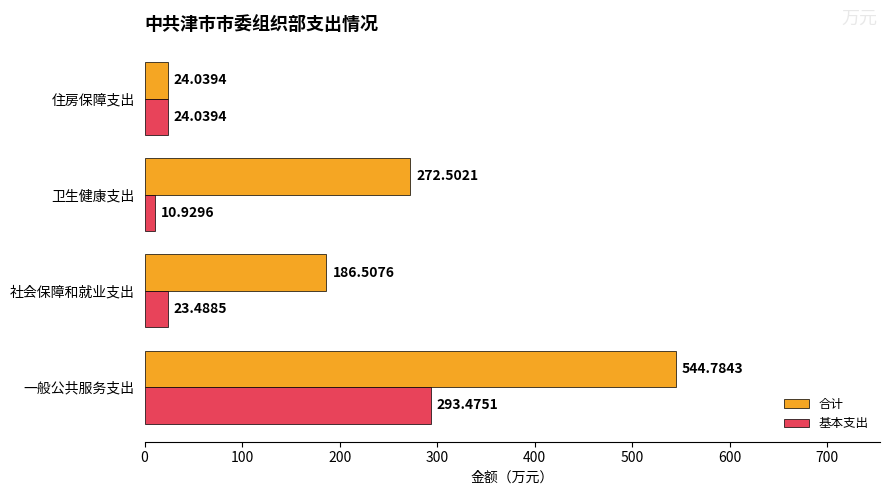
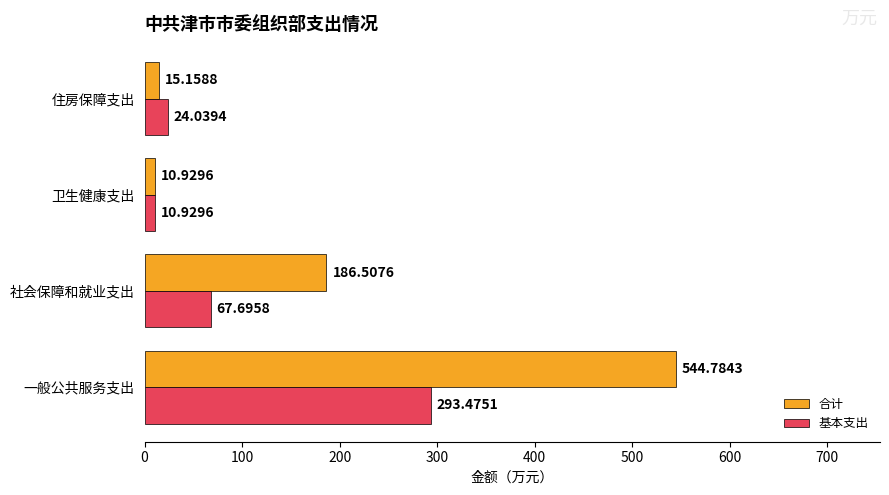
合计, 住房保障支出: 24.0394 -> 15.1588
合计, 卫生健康支出: 272.5021 -> 10.9296
基本支出, 社会保障和就业支出: 23.4885 -> 67.6958
